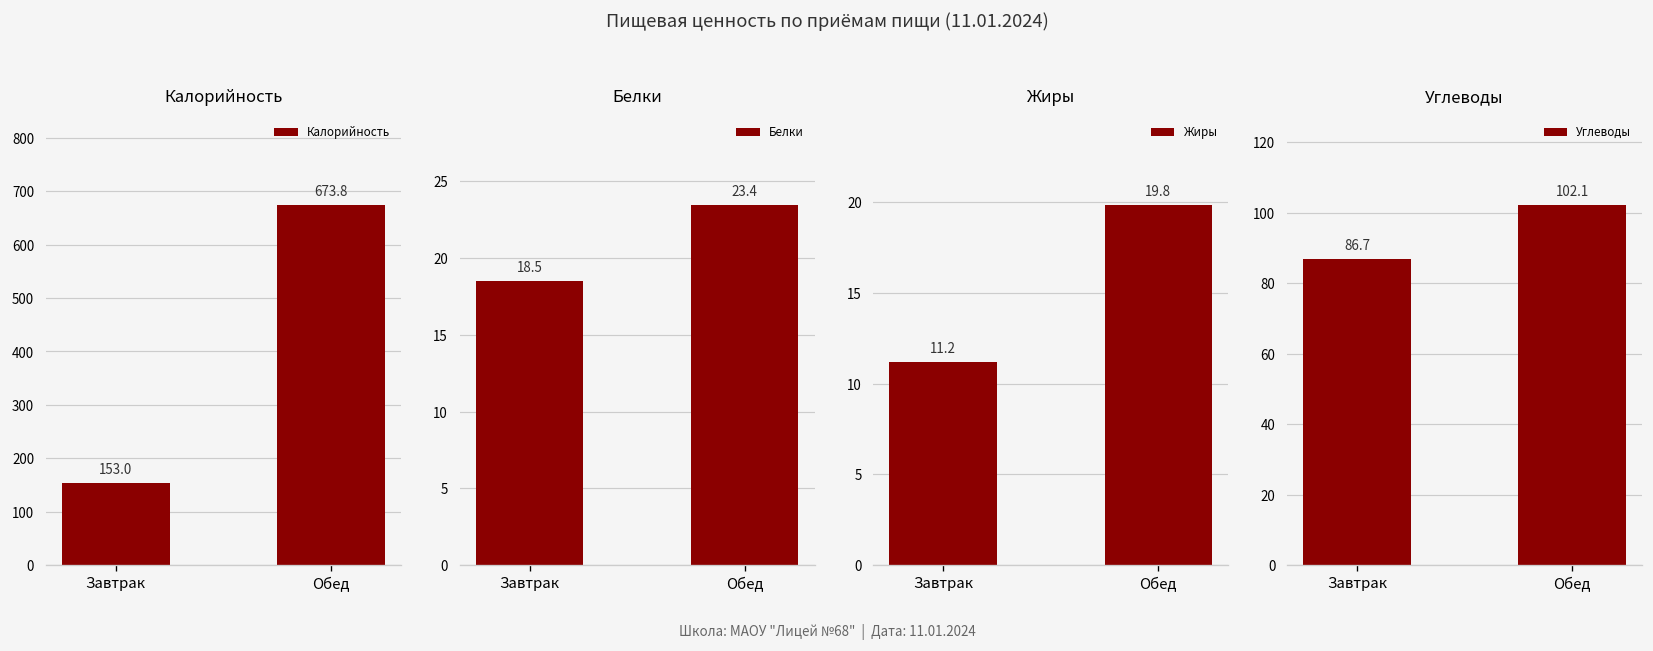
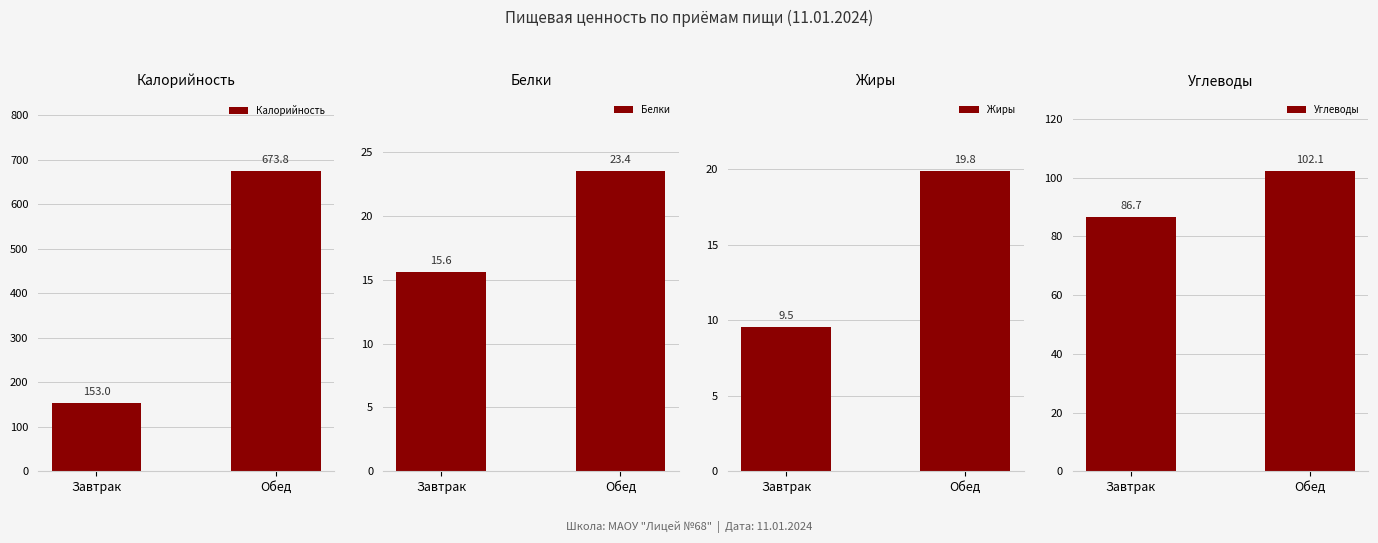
Белки, Завтрак: 18.5 -> 15.6
Жиры, Завтрак: 11.2 -> 9.5
